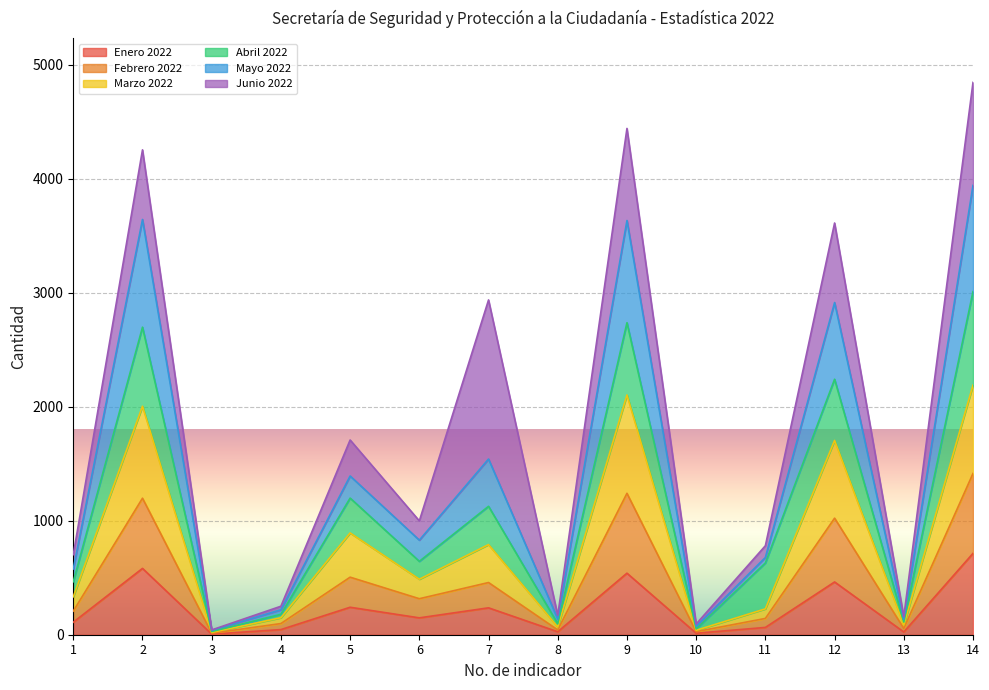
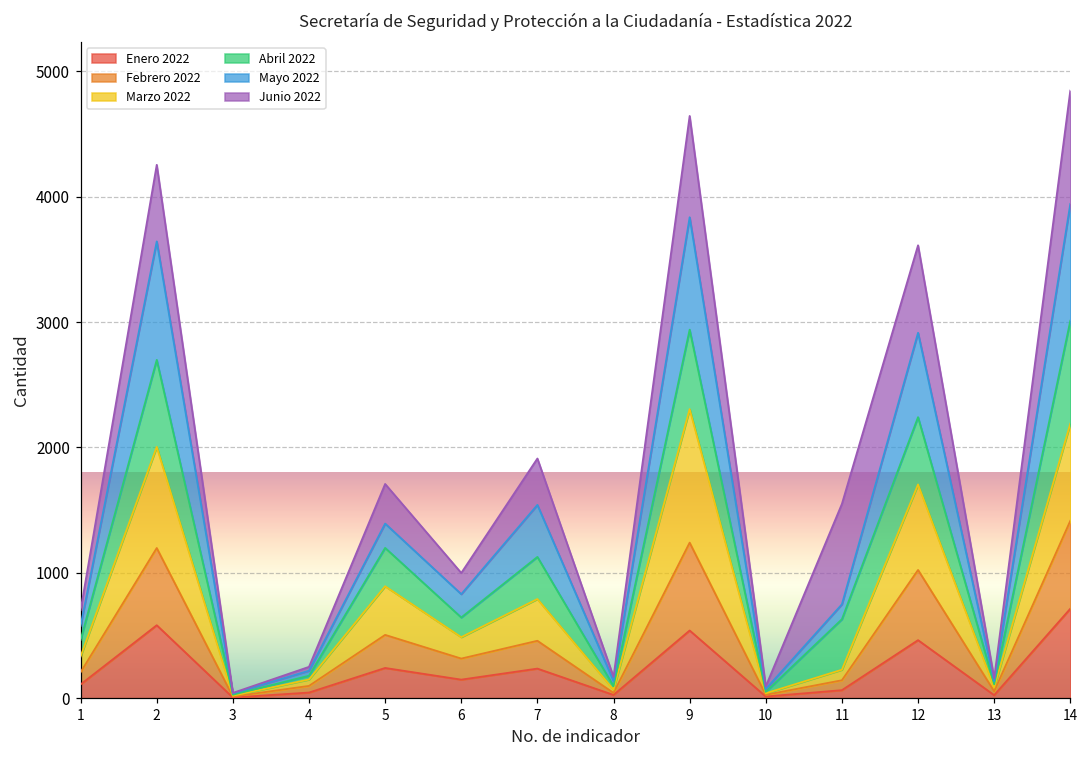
Junio 2022, 7: 1400 -> 370
Marzo 2022, 9: 860 -> 1070
Mayo 2022, 11: 50 -> 120
Junio 2022, 11: 100 -> 800
